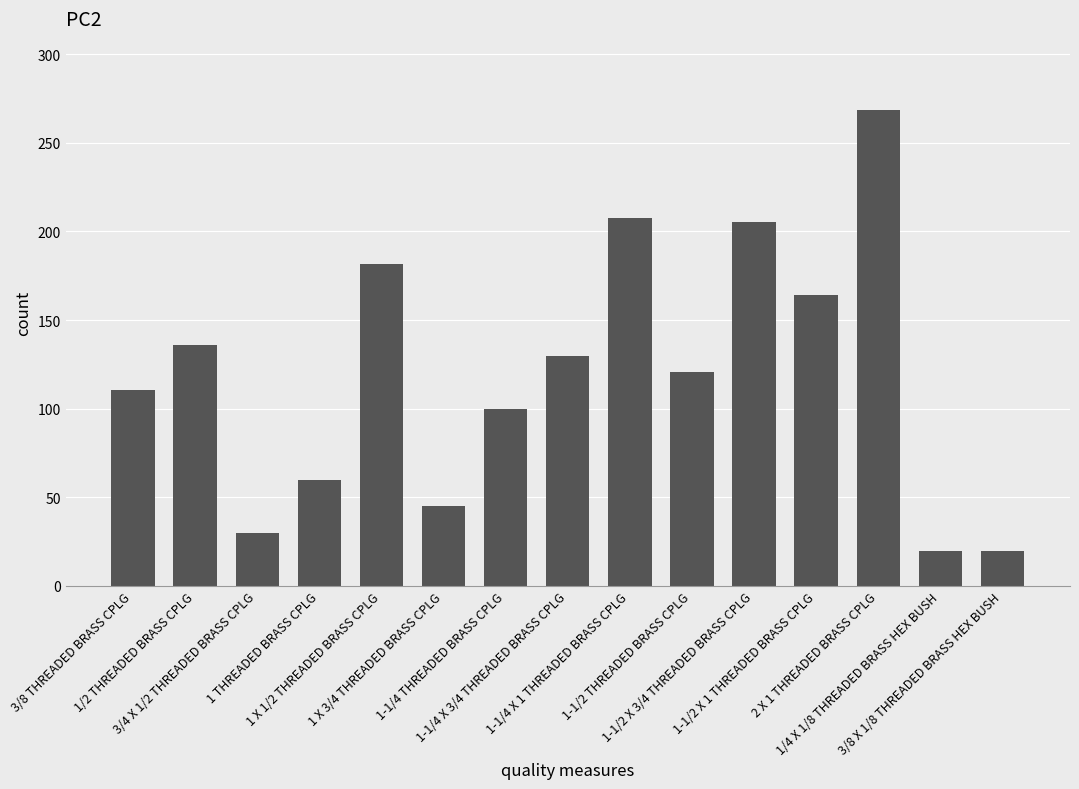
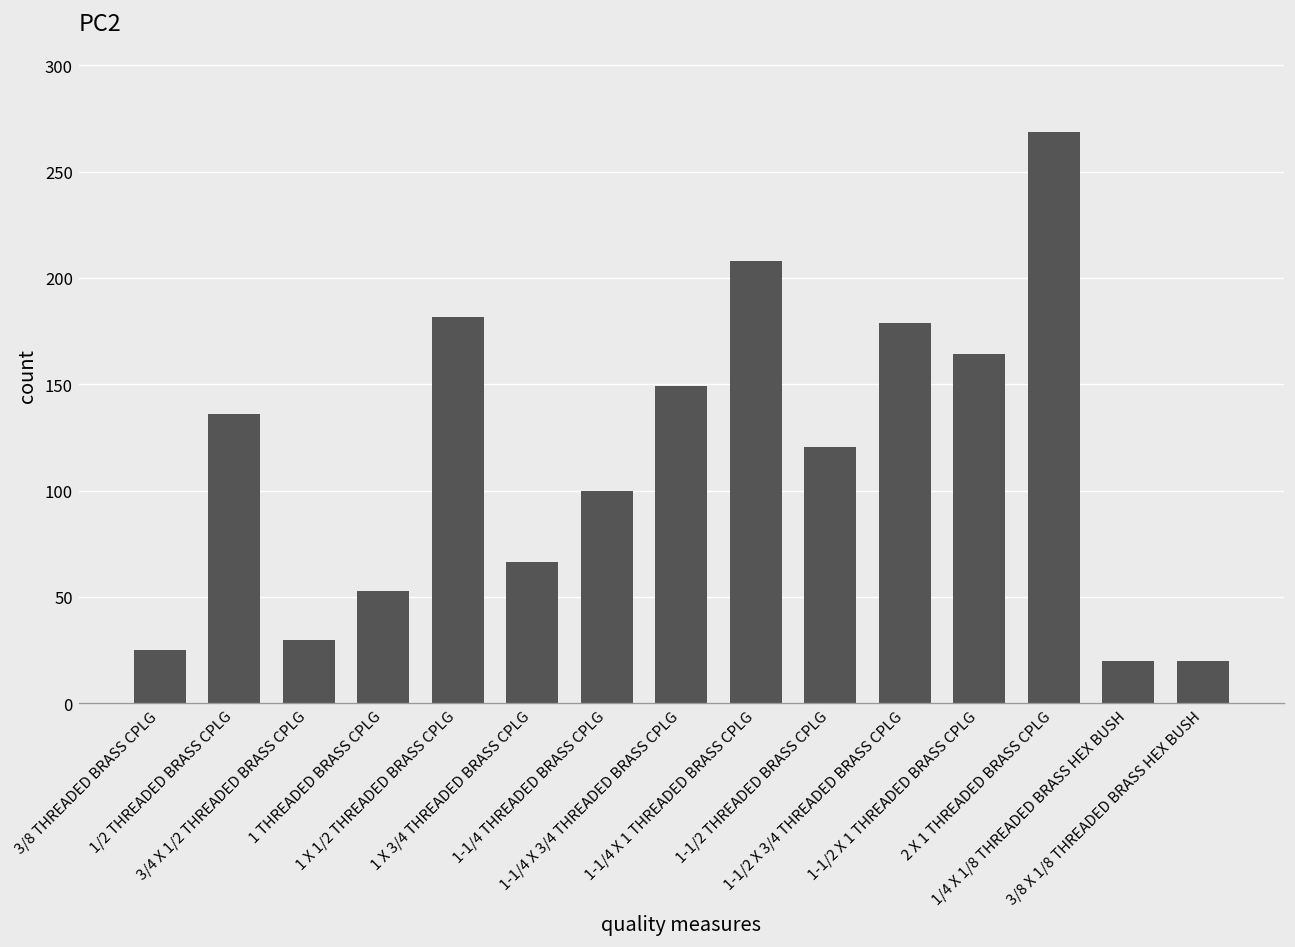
3/8 THREADED BRASS CPLG: 111 -> 25
1 THREADED BRASS CPLG: 60 -> 53
1 X 3/4 THREADED BRASS CPLG: 45 -> 66
1-1/4 X 3/4 THREADED BRASS CPLG: 130 -> 149
1-1/2 X 3/4 THREADED BRASS CPLG: 205 -> 179
